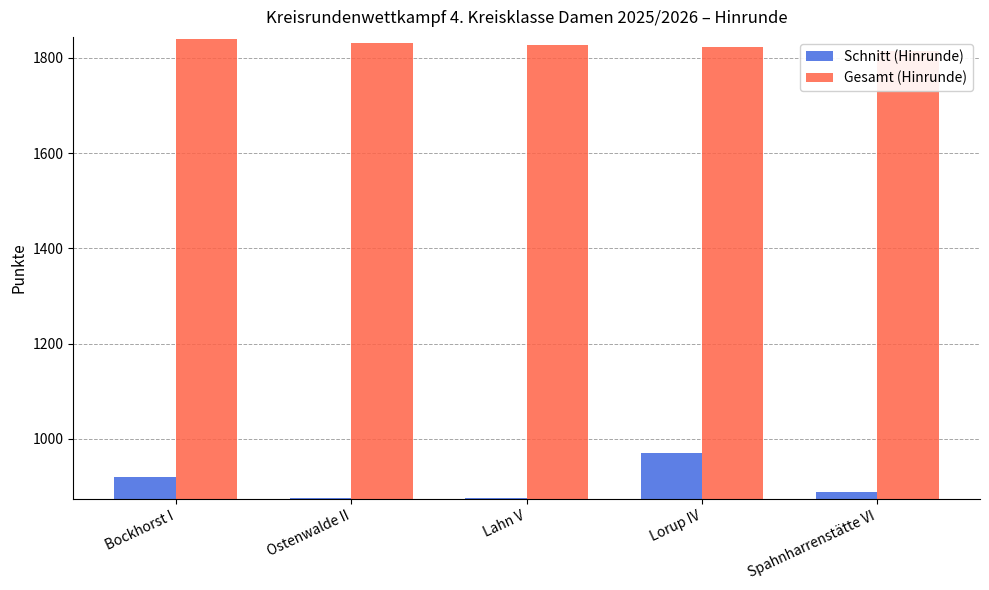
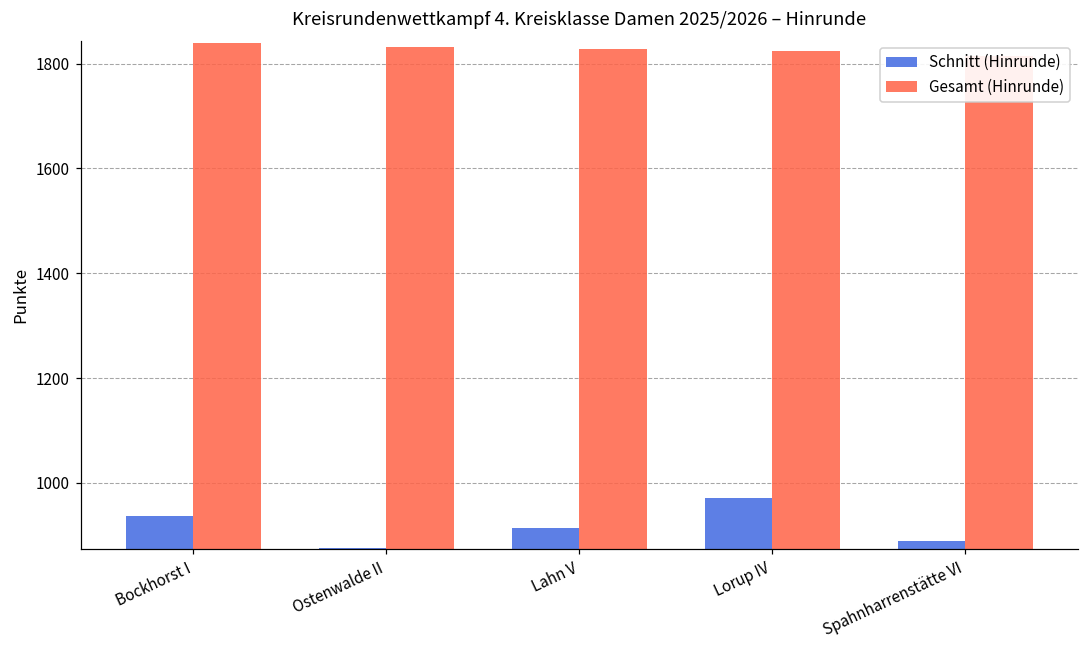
Schnitt (Hinrunde), Bockhorst I: 920 -> 940
Schnitt (Hinrunde), Lahn V: 880 -> 910
